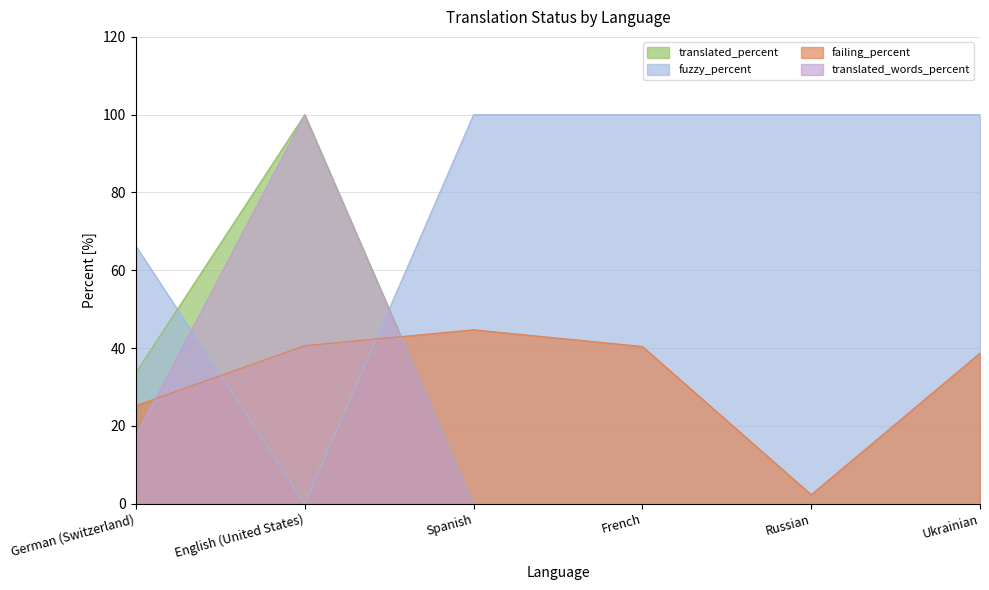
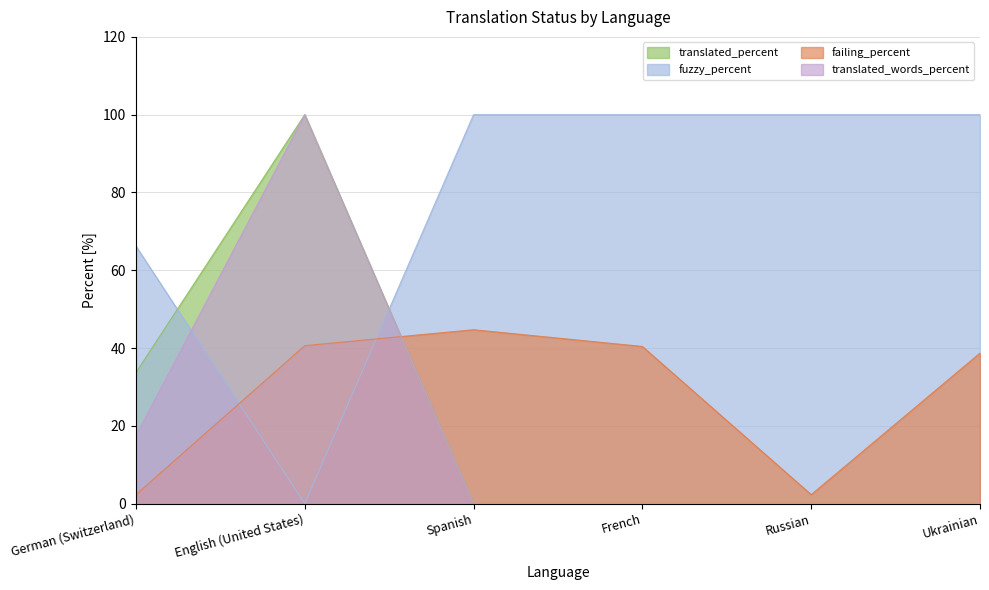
failing_percent, German (Switzerland): 25 -> 2
